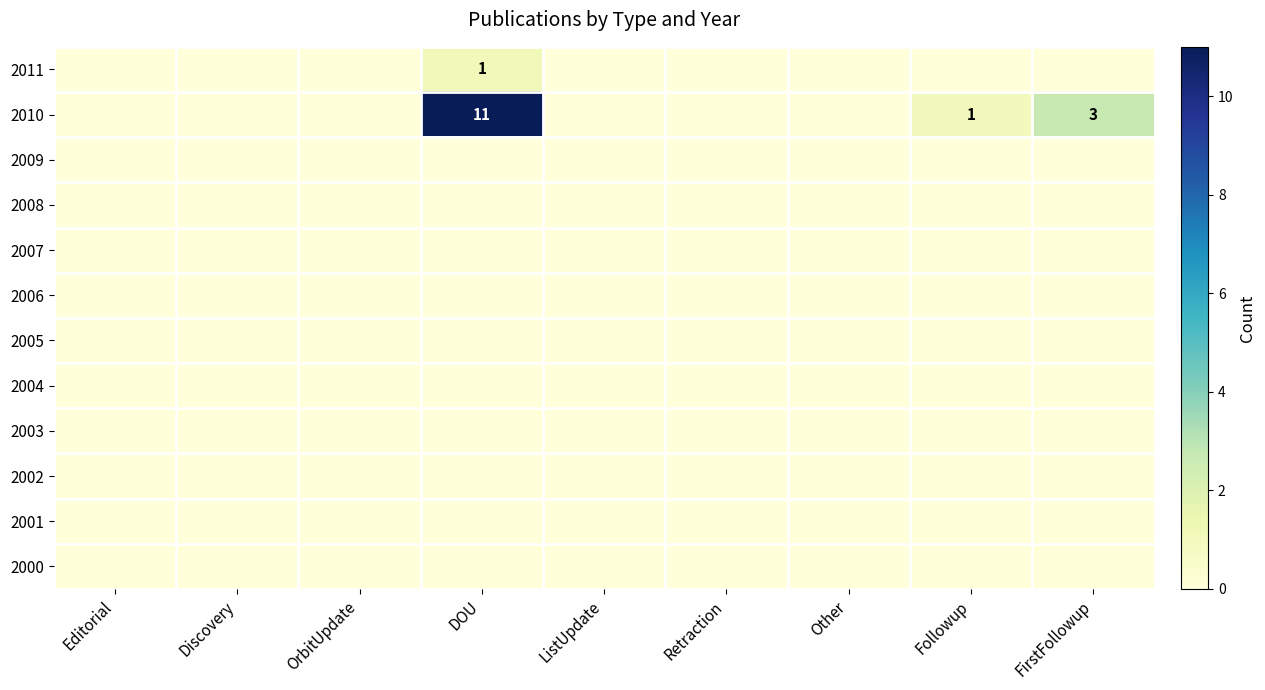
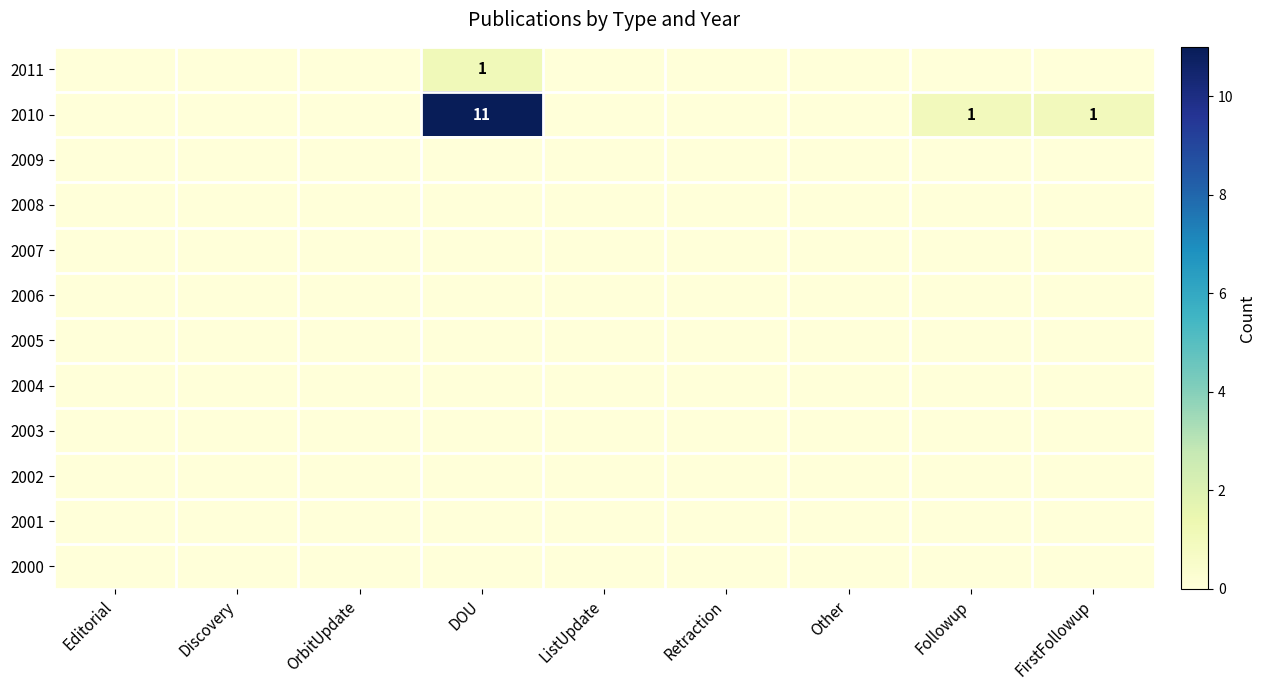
2010, FirstFollowup: 3 -> 1
